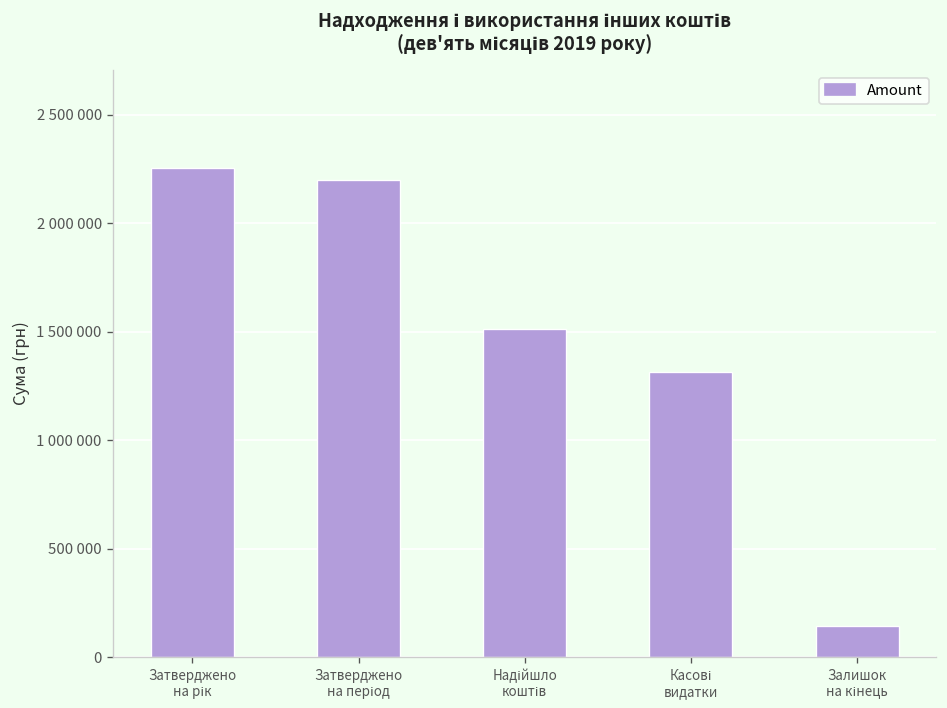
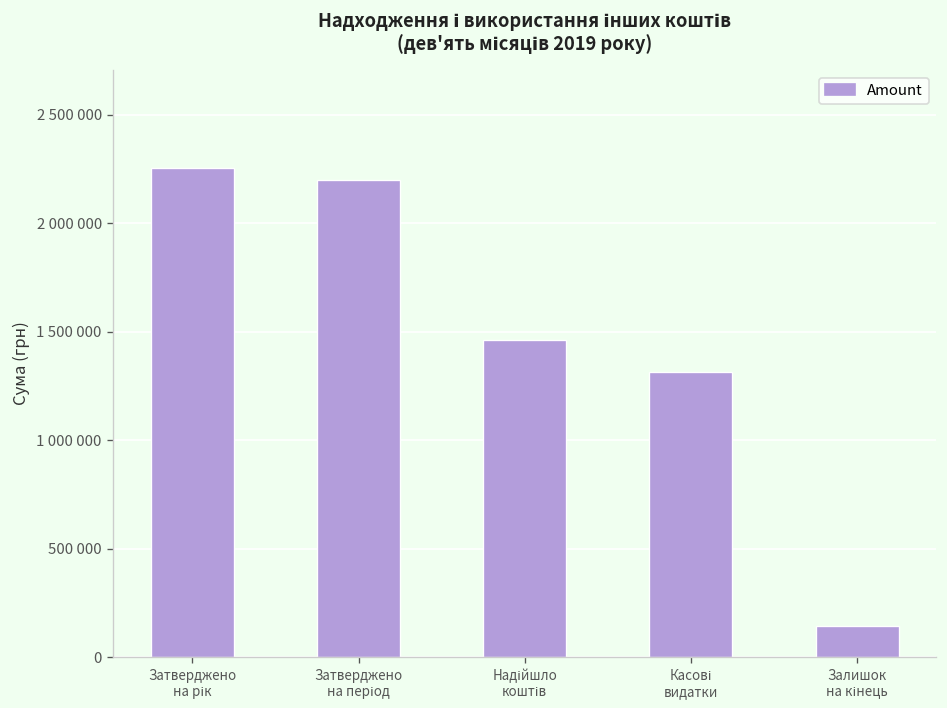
Надійшло коштів: 1510000 -> 1460000
